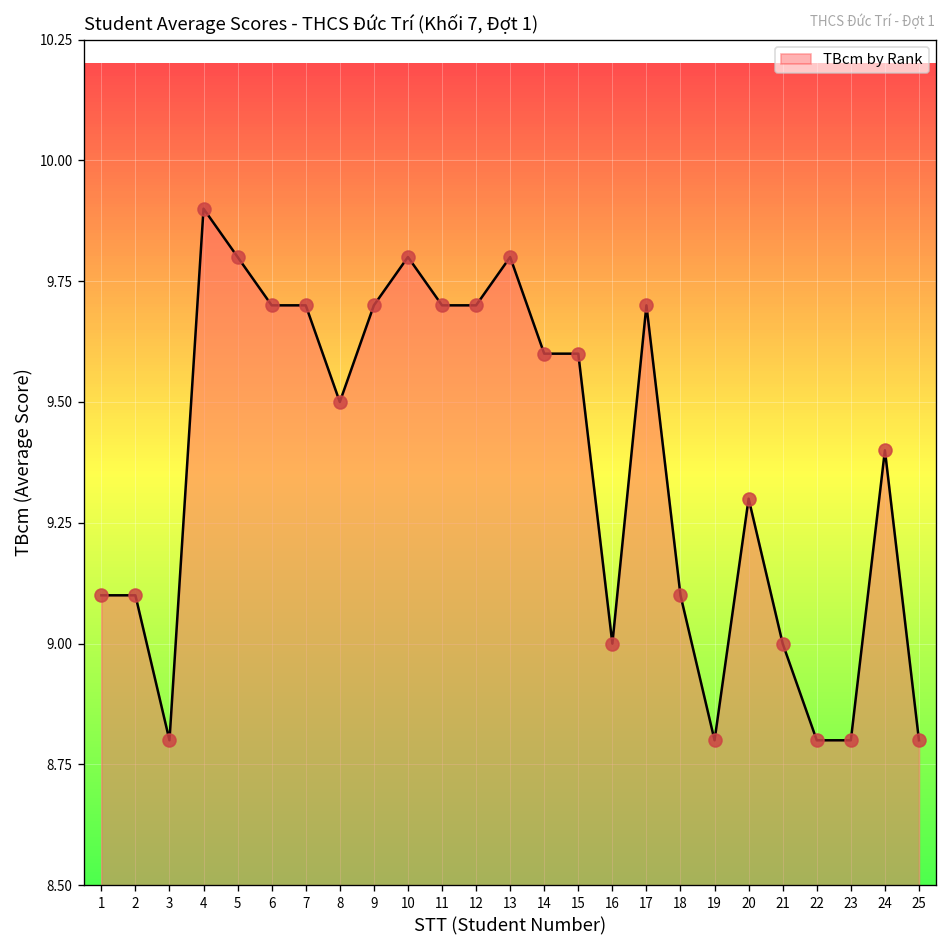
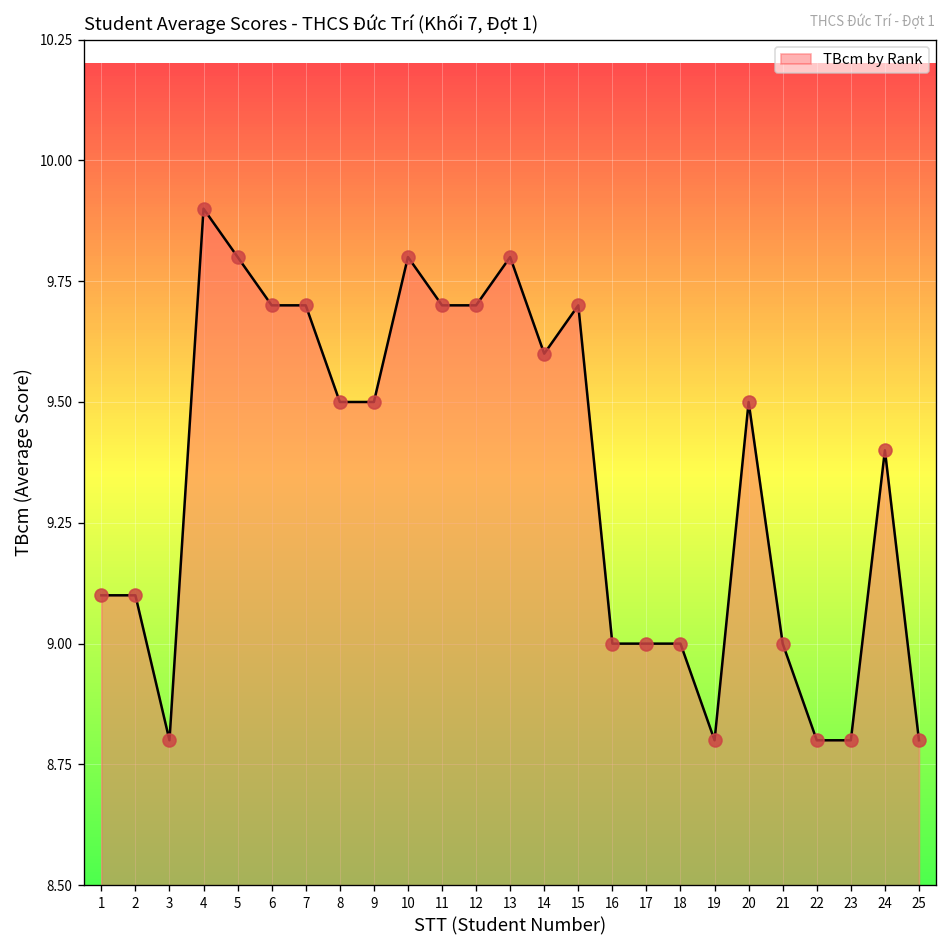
9: 9.7 -> 9.5
15: 9.6 -> 9.7
17: 9.7 -> 9.0
18: 9.1 -> 9.0
20: 9.3 -> 9.5
